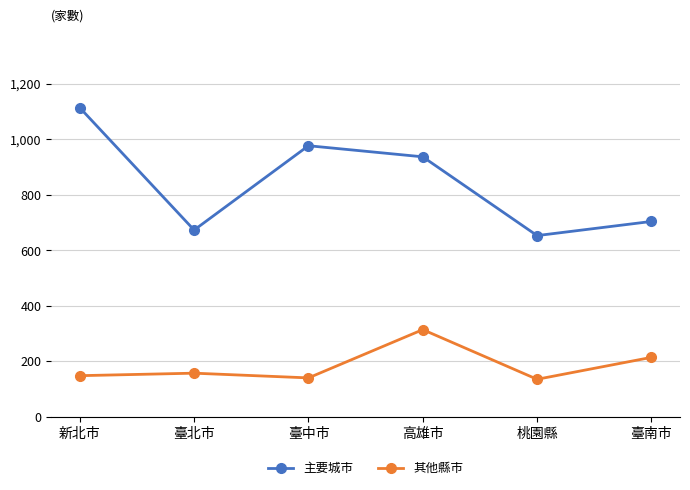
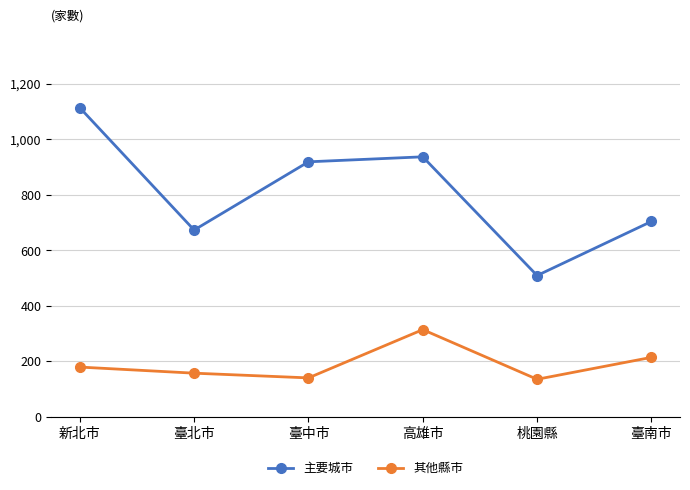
其他縣市, 新北市: 150 -> 180
主要城市, 臺中市: 980 -> 920
主要城市, 桃園縣: 650 -> 510
